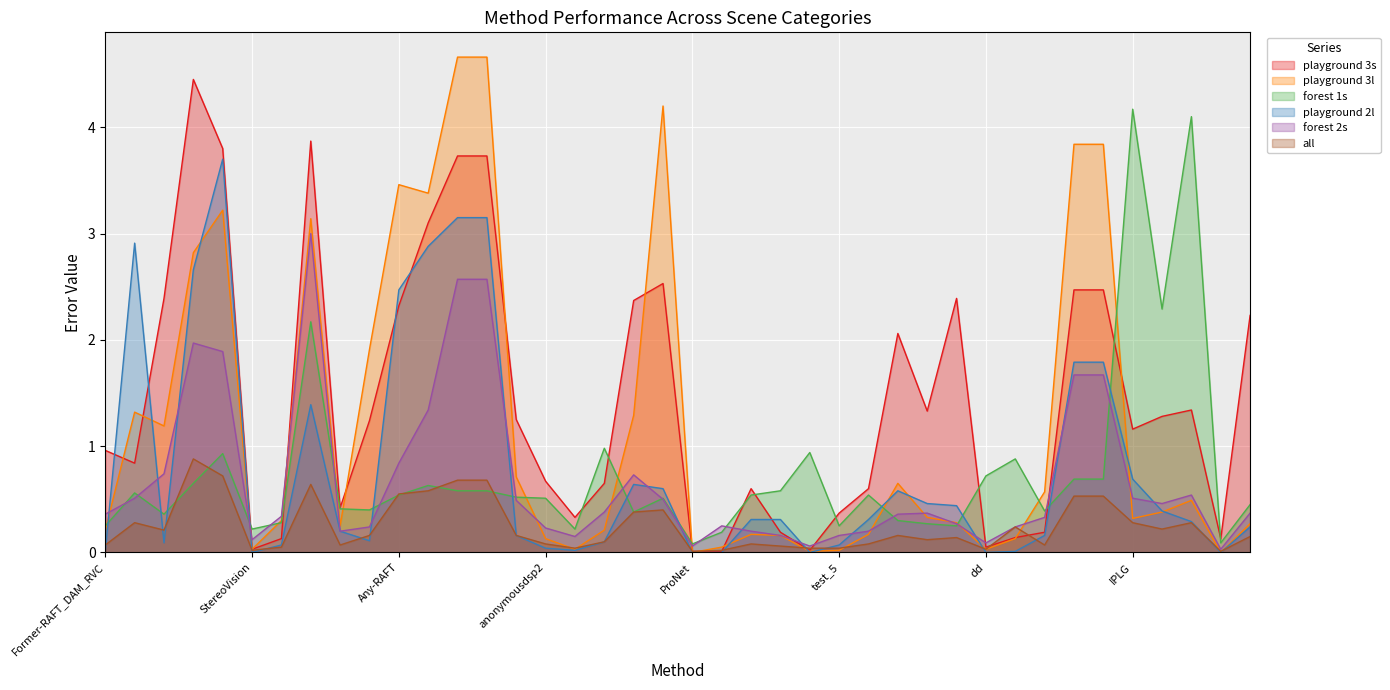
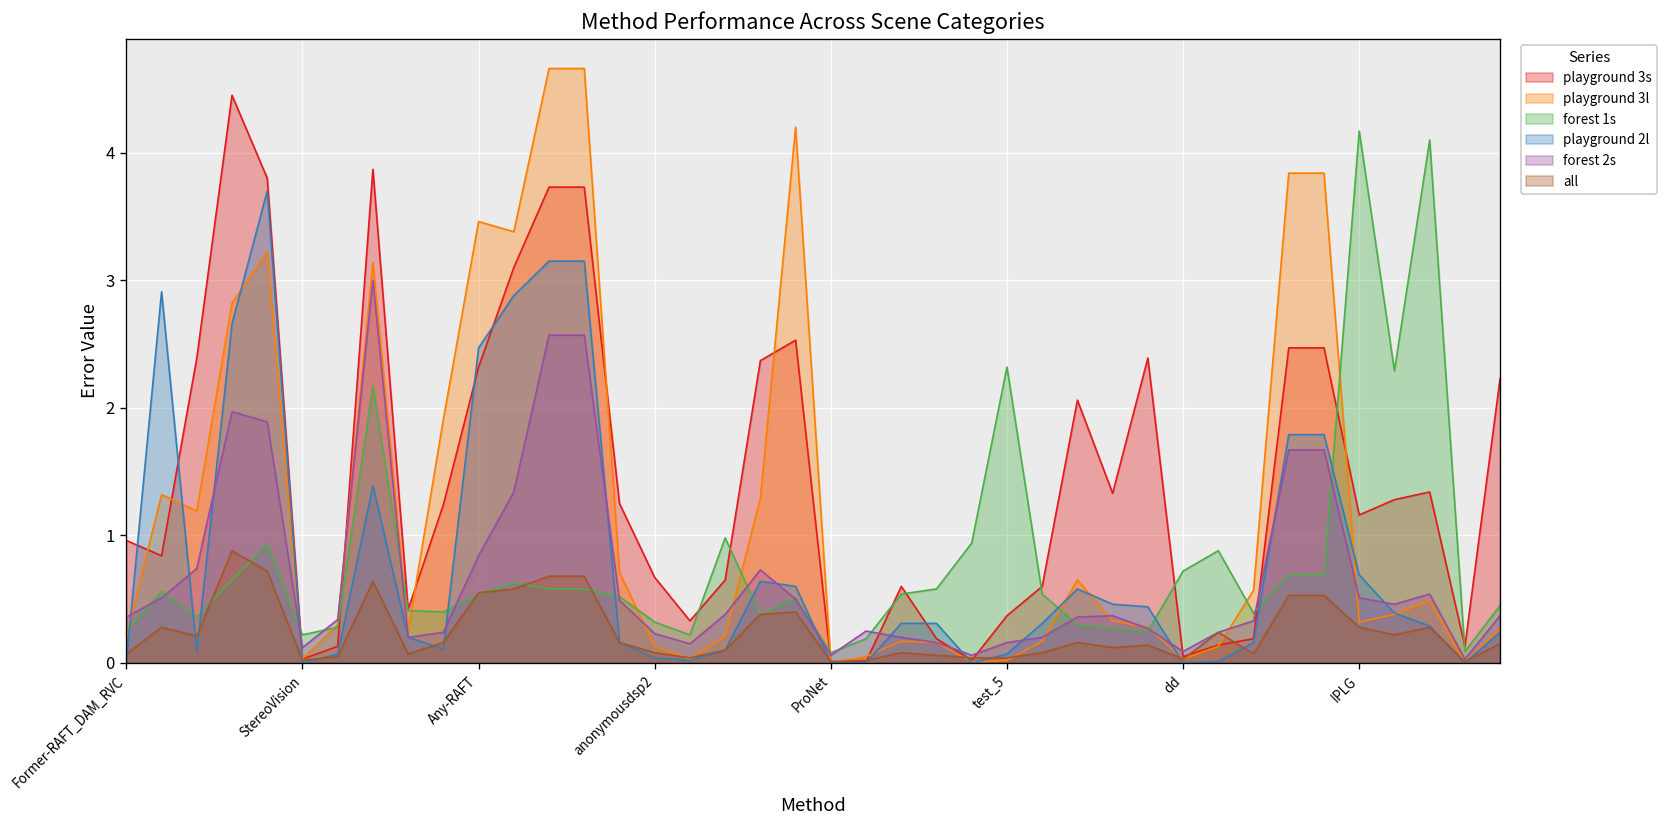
forest 1s, anonymousdsp2: 0.51 -> 0.32
forest 1s, test_5: 0.25 -> 2.32
